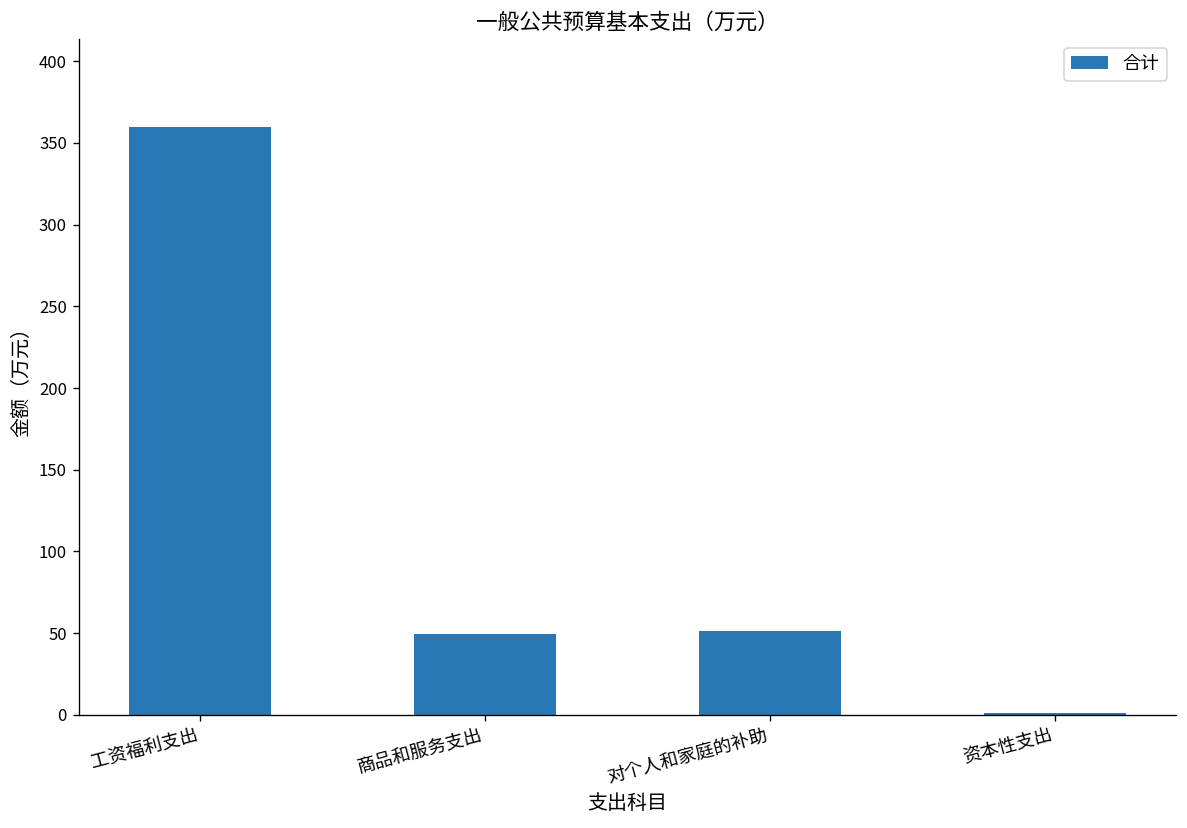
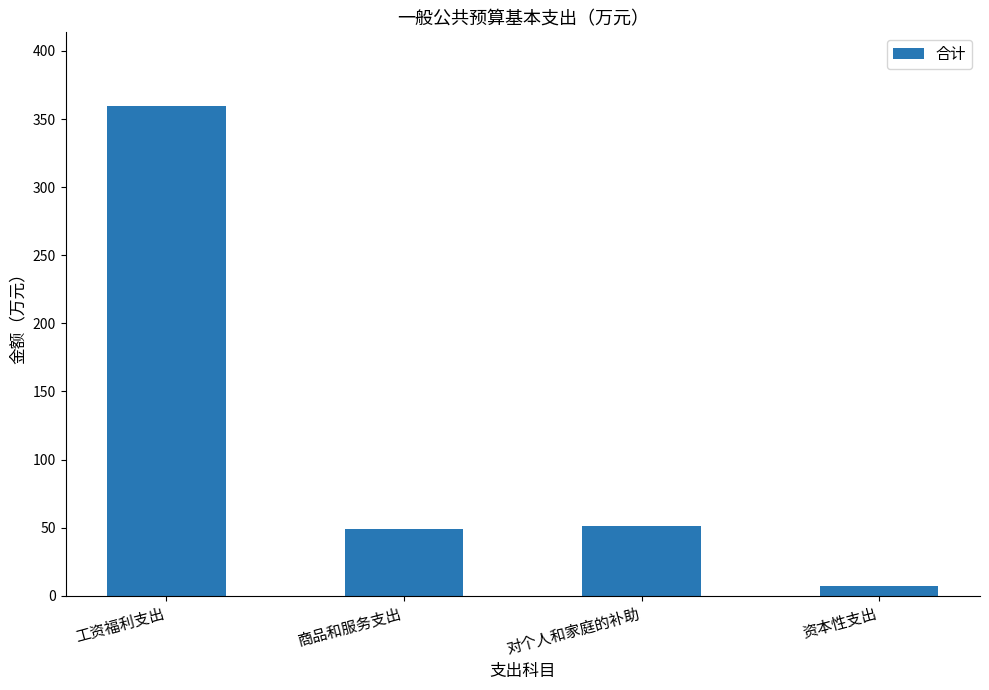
资本性支出: 1 -> 7
